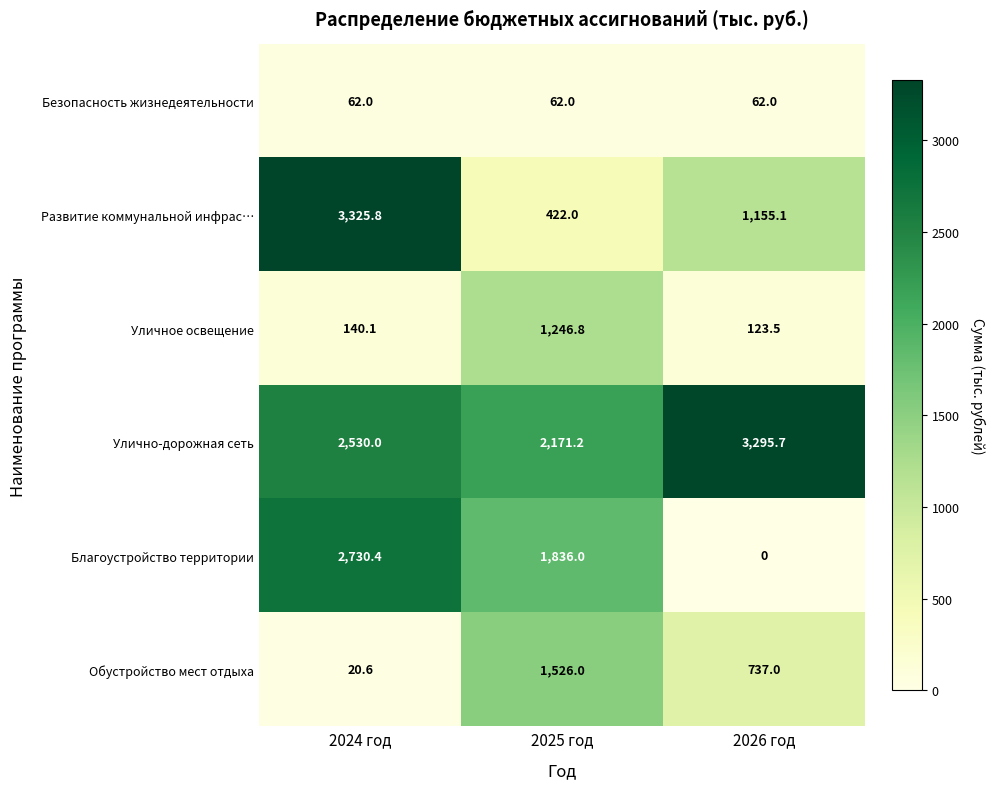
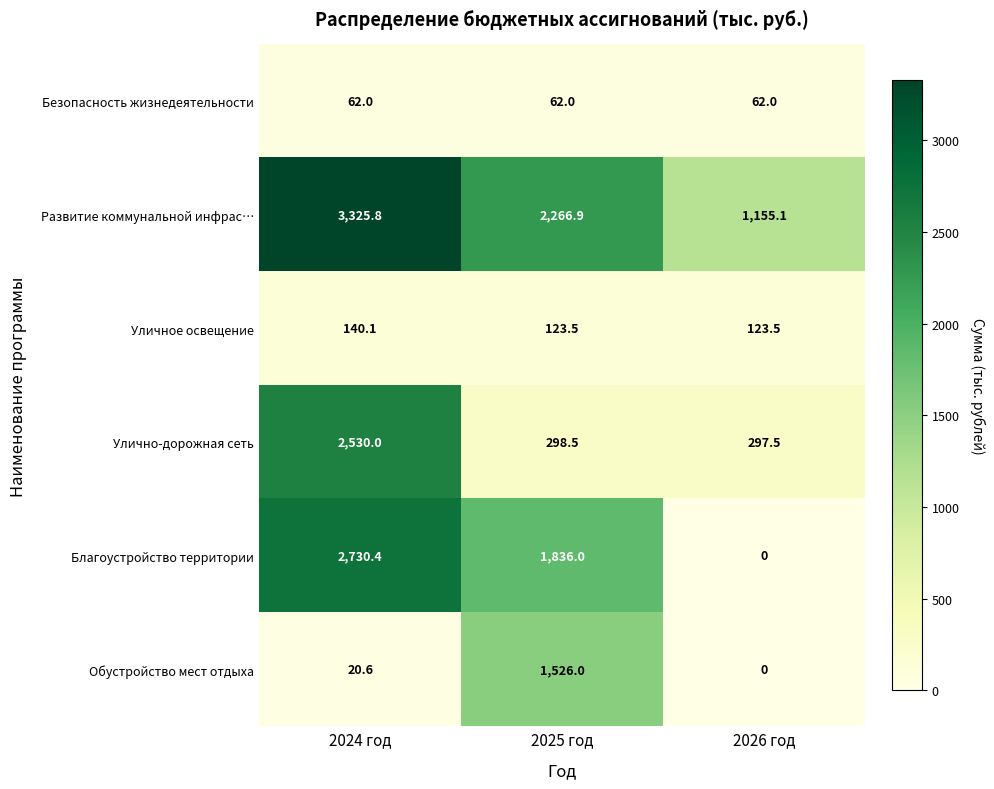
Развитие коммунальной инфрас…, 2025 год: 422.0 -> 2,266.9
Уличное освещение, 2025 год: 1,246.8 -> 123.5
Улично-дорожная сеть, 2025 год: 2,171.2 -> 298.5
Улично-дорожная сеть, 2026 год: 3,295.7 -> 297.5
Обустройство мест отдыха, 2026 год: 737.0 -> 0
